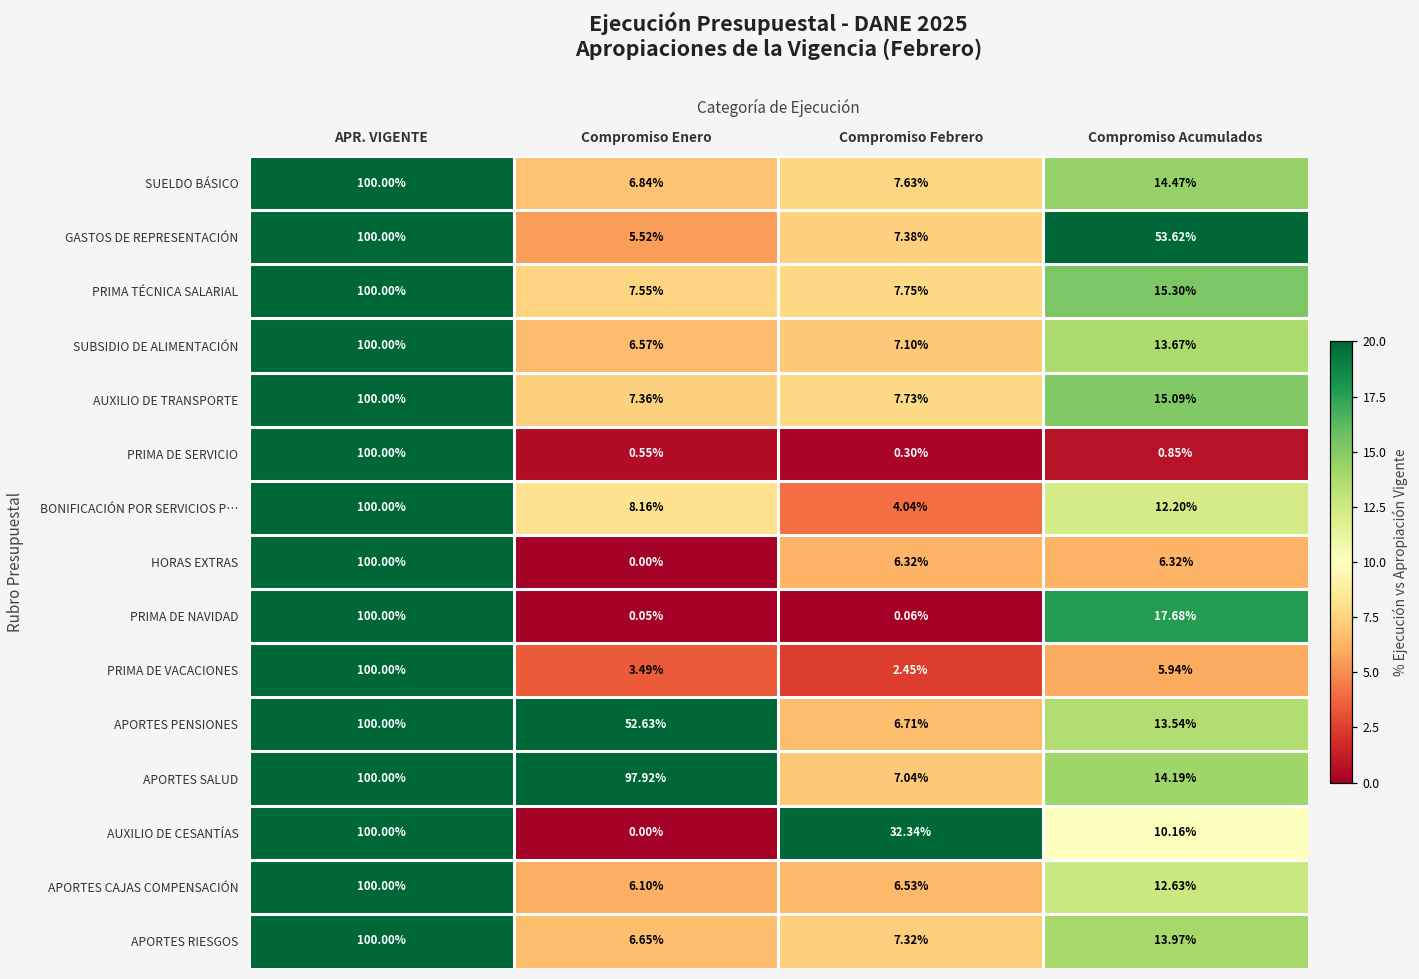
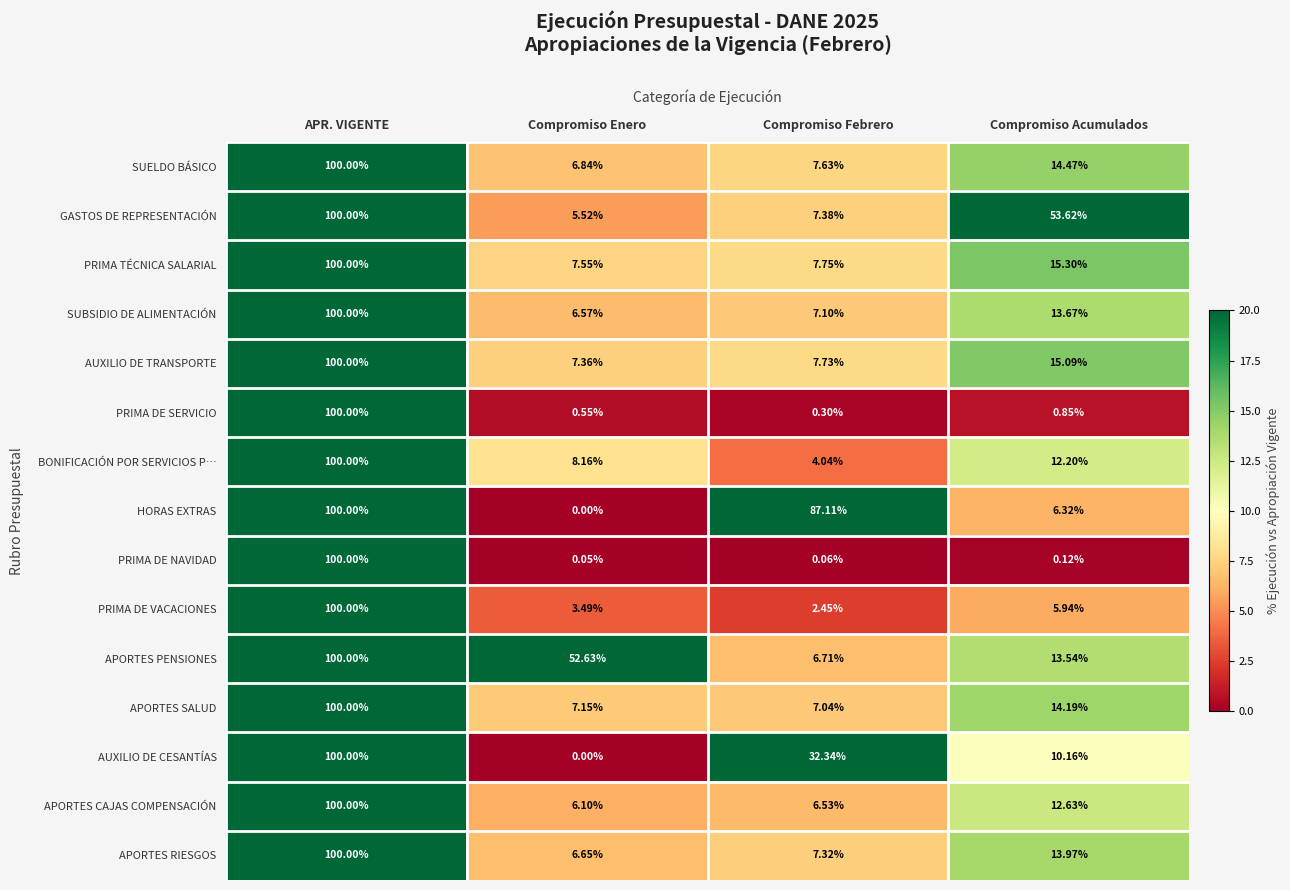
HORAS EXTRAS, Compromiso Febrero: 6.32% -> 87.11%
PRIMA DE NAVIDAD, Compromiso Acumulados: 17.68% -> 0.12%
APORTES SALUD, Compromiso Enero: 97.92% -> 7.15%
